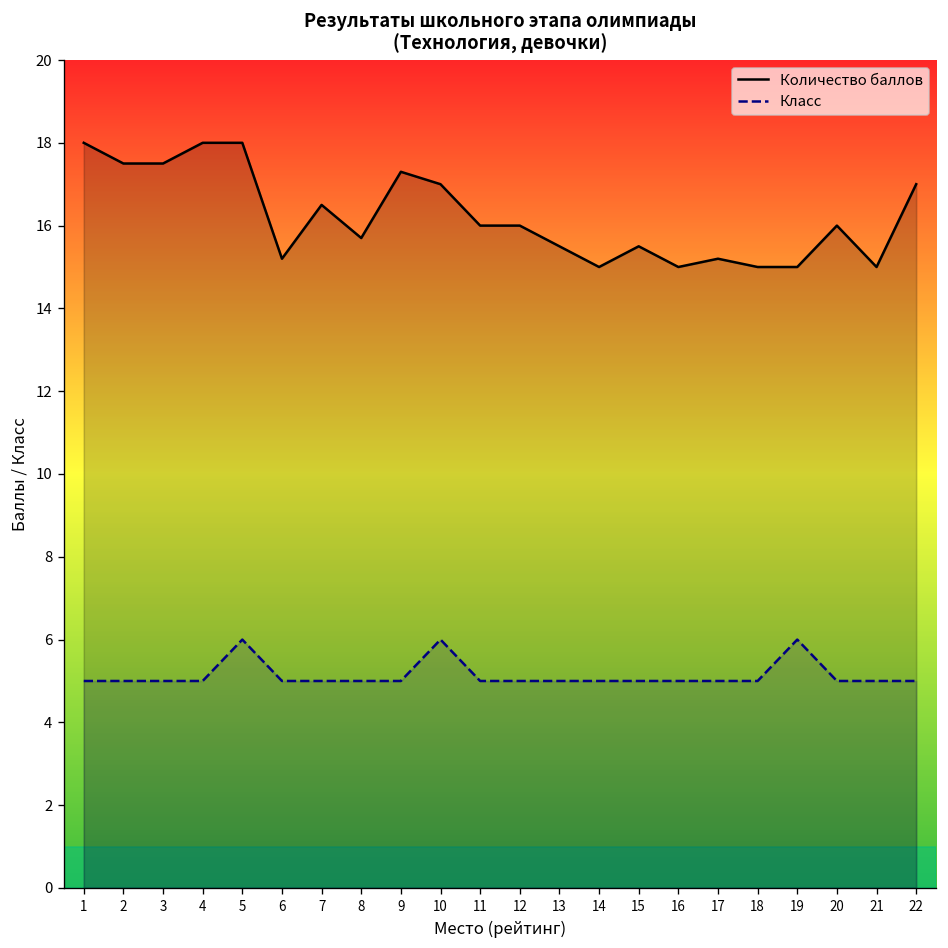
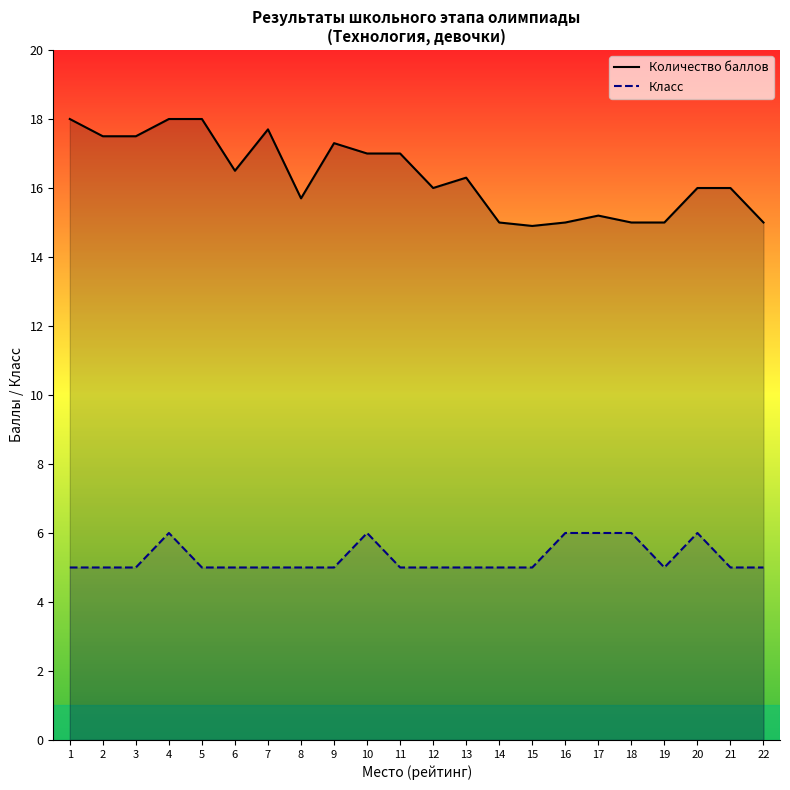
Класс, 4: 5 -> 6
Класс, 5: 6 -> 5
Количество баллов, 6: 15.2 -> 16.5
Количество баллов, 7: 16.5 -> 17.7
Количество баллов, 11: 16 -> 17
Количество баллов, 13: 15.5 -> 16.3
Количество баллов, 15: 15.5 -> 14.9
Класс, 16: 5 -> 6
Класс, 17: 5 -> 6
Класс, 18: 5 -> 6
Класс, 19: 6 -> 5
Класс, 20: 5 -> 6
Количество баллов, 21: 15 -> 16
Количество баллов, 22: 17 -> 15
